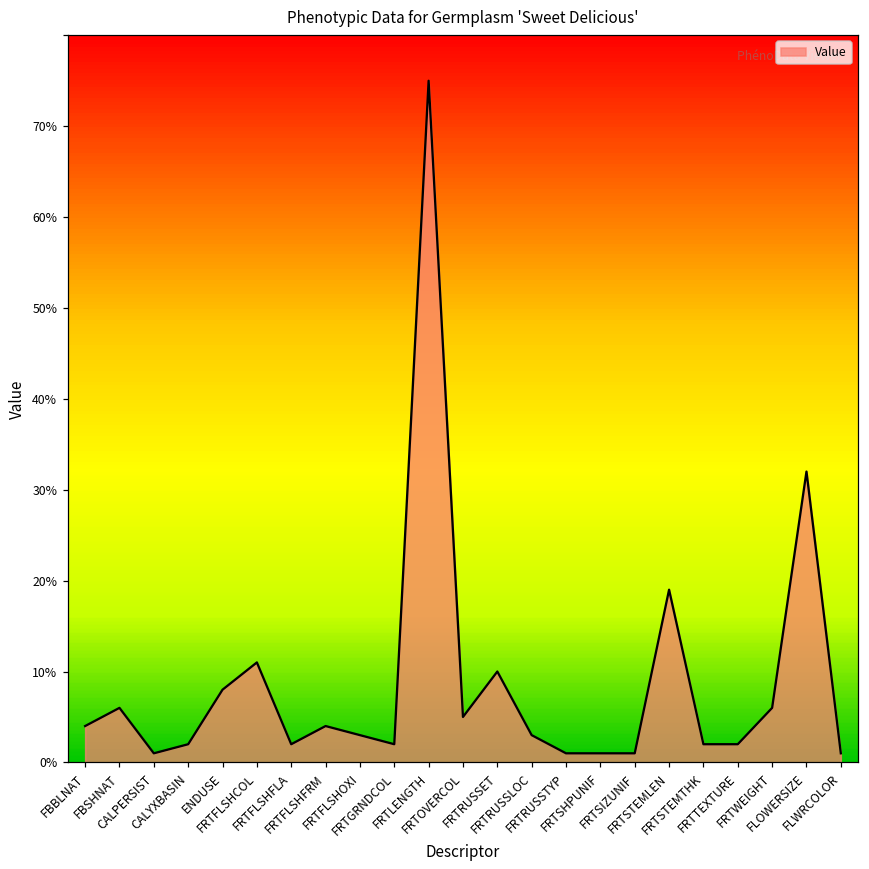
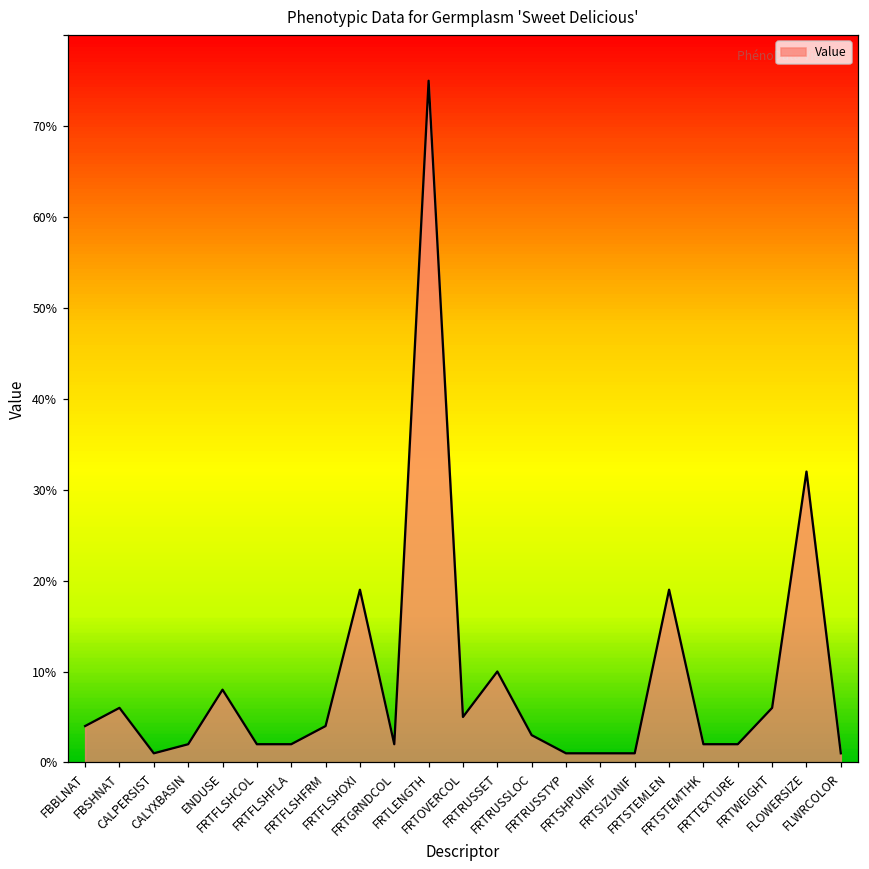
FRTFLSHCOL: 11% -> 2%
FRTFLSHOXI: 3% -> 19%
